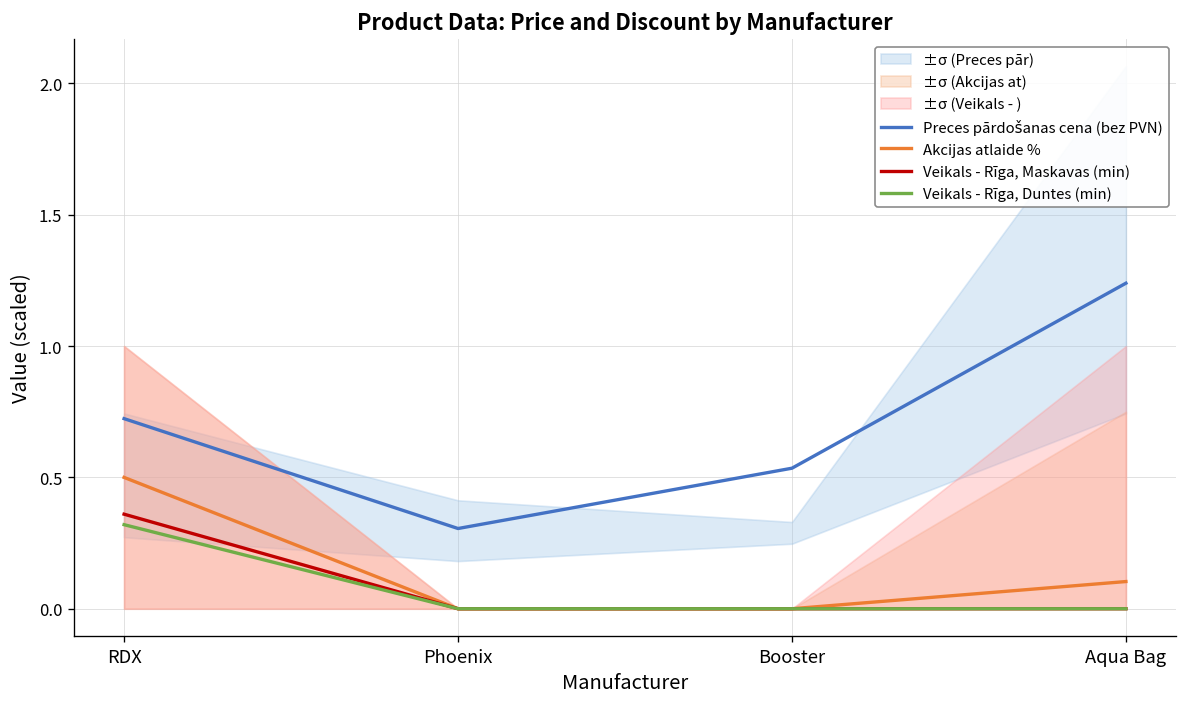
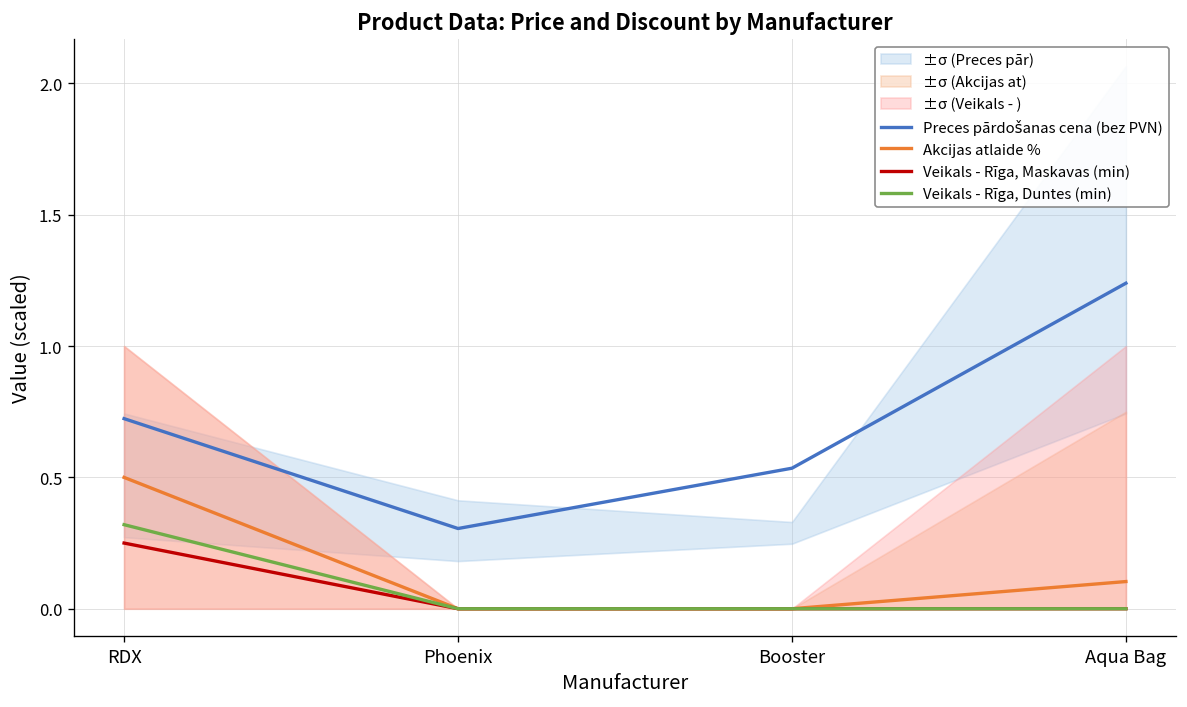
Veikals - Rīga, Maskavas (min), RDX: 0.36 -> 0.25
